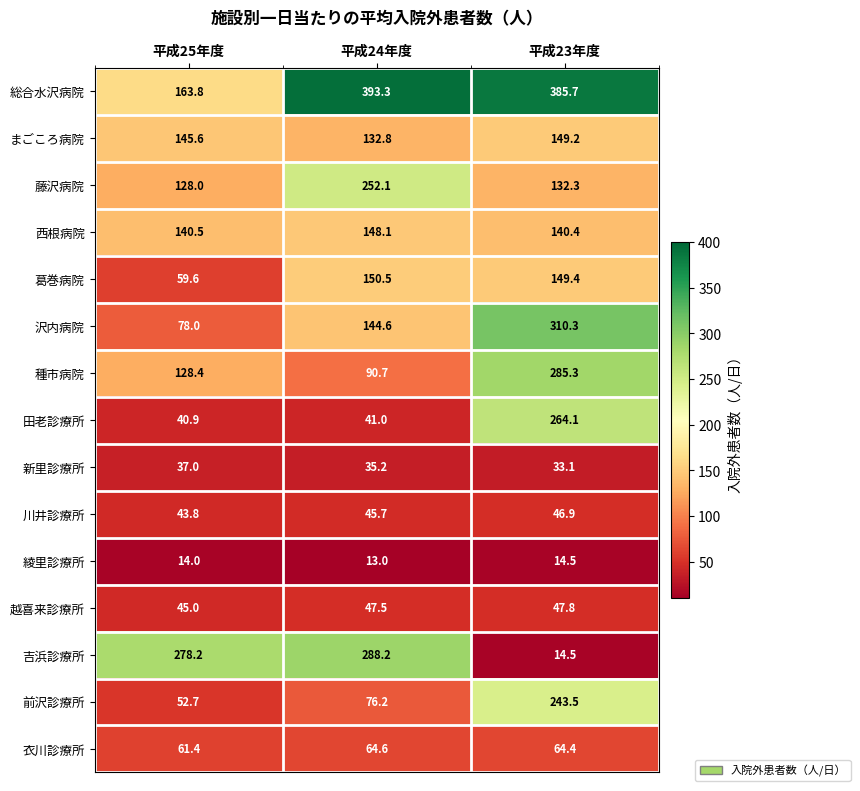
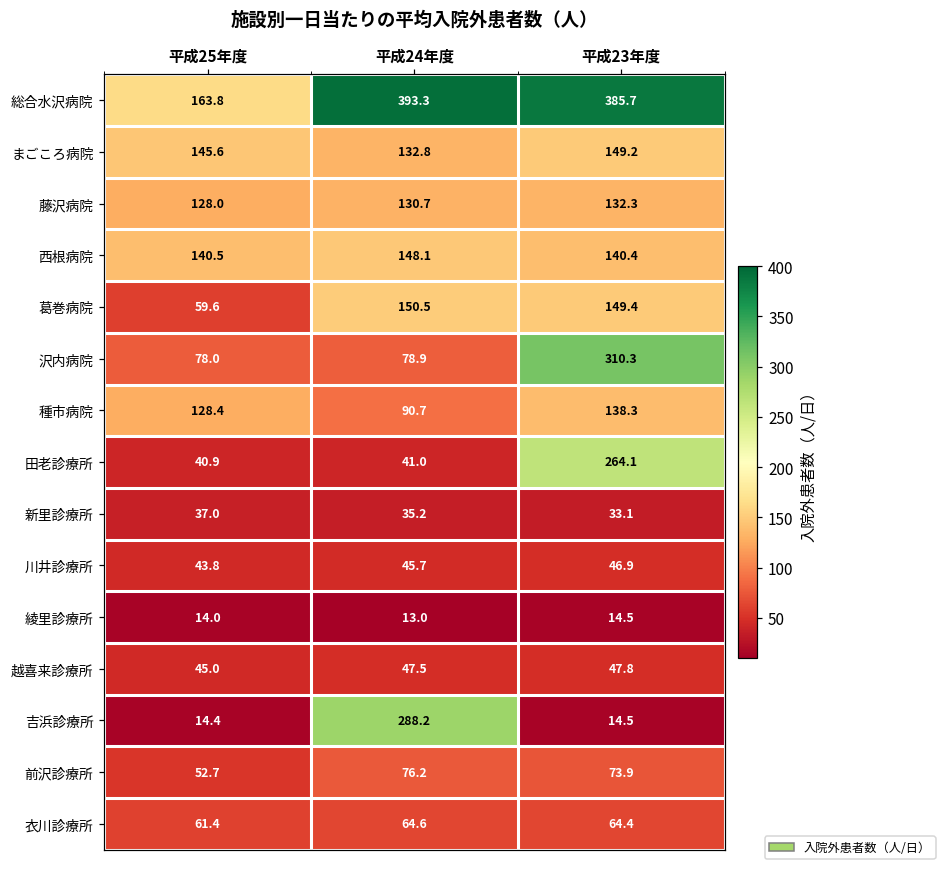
藤沢病院, 平成24年度: 252.1 -> 130.7
沢内病院, 平成24年度: 144.6 -> 78.9
種市病院, 平成23年度: 285.3 -> 138.3
吉浜診療所, 平成25年度: 278.2 -> 14.4
前沢診療所, 平成23年度: 243.5 -> 73.9
